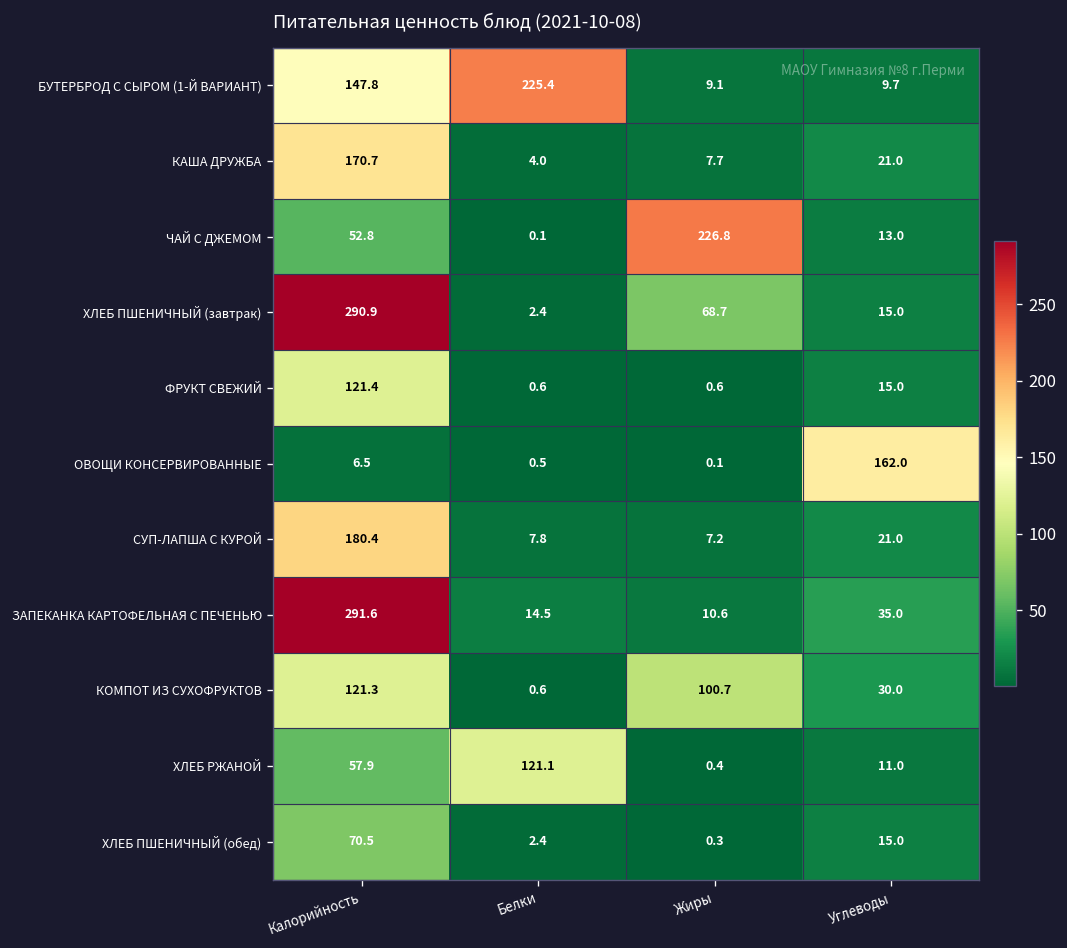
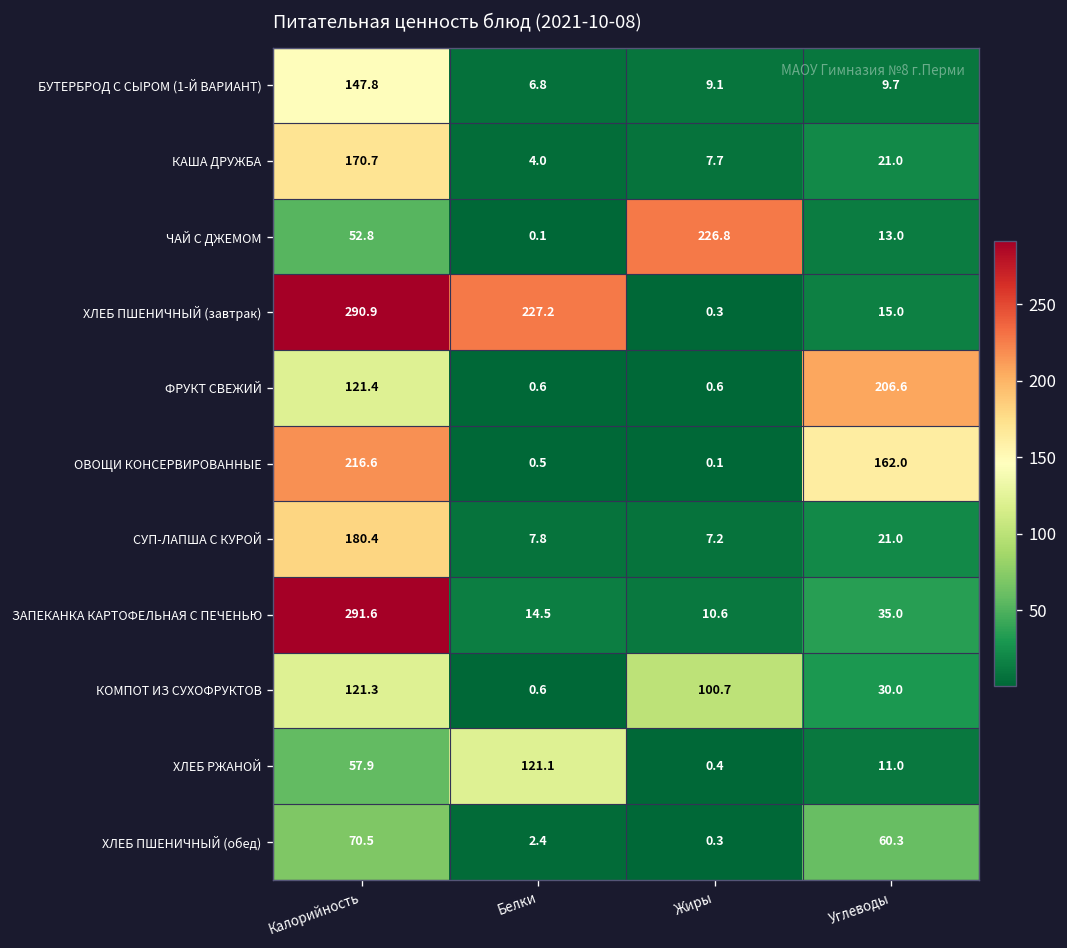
БУТЕРБРОД С СЫРОМ (1-Й ВАРИАНТ), Белки: 225.4 -> 6.8
ХЛЕБ ПШЕНИЧНЫЙ (завтрак), Белки: 2.4 -> 227.2
ХЛЕБ ПШЕНИЧНЫЙ (завтрак), Жиры: 68.7 -> 0.3
ФРУКТ СВЕЖИЙ, Углеводы: 15.0 -> 206.6
ОВОЩИ КОНСЕРВИРОВАННЫЕ, Калорийность: 6.5 -> 216.6
ХЛЕБ ПШЕНИЧНЫЙ (обед), Углеводы: 15.0 -> 60.3
